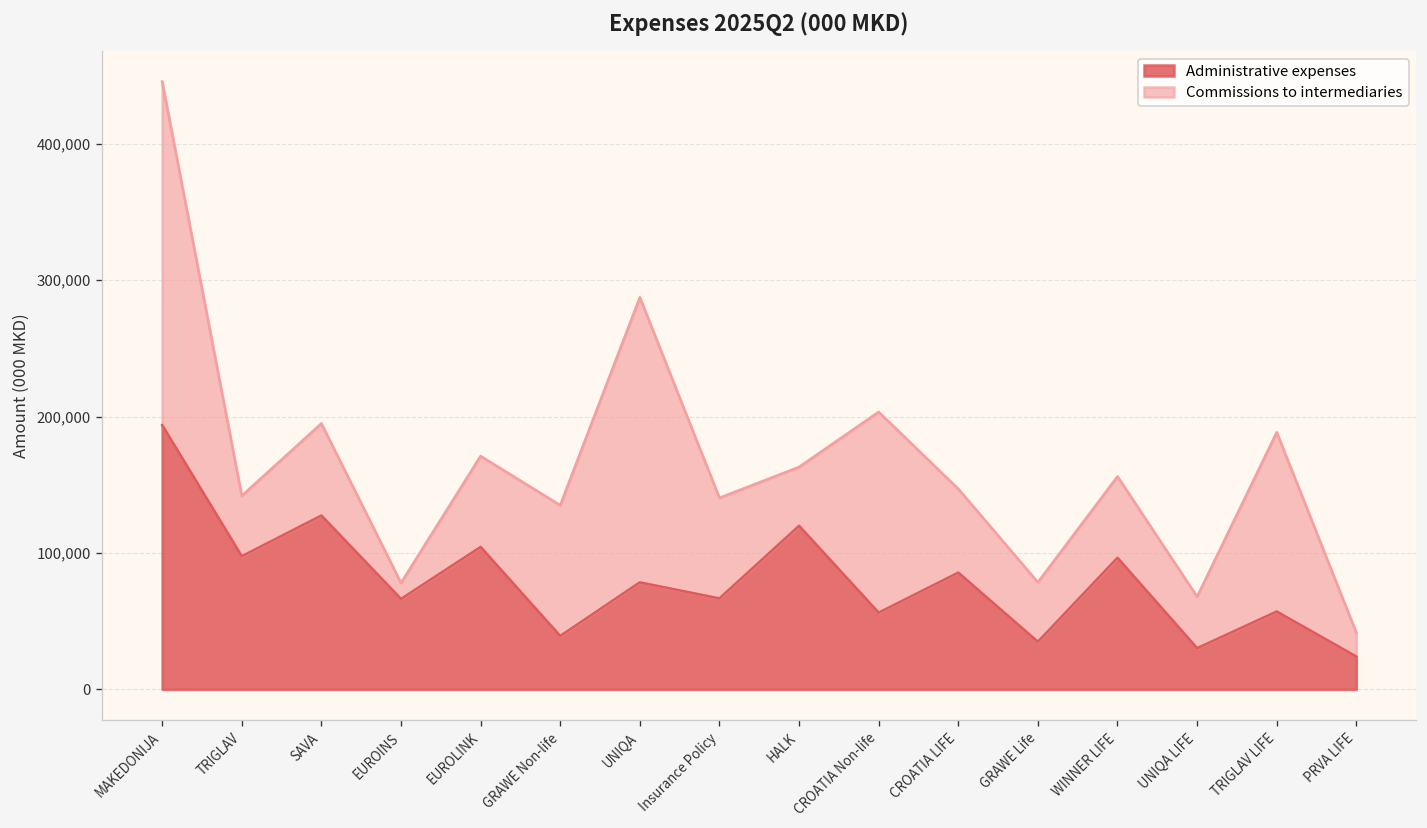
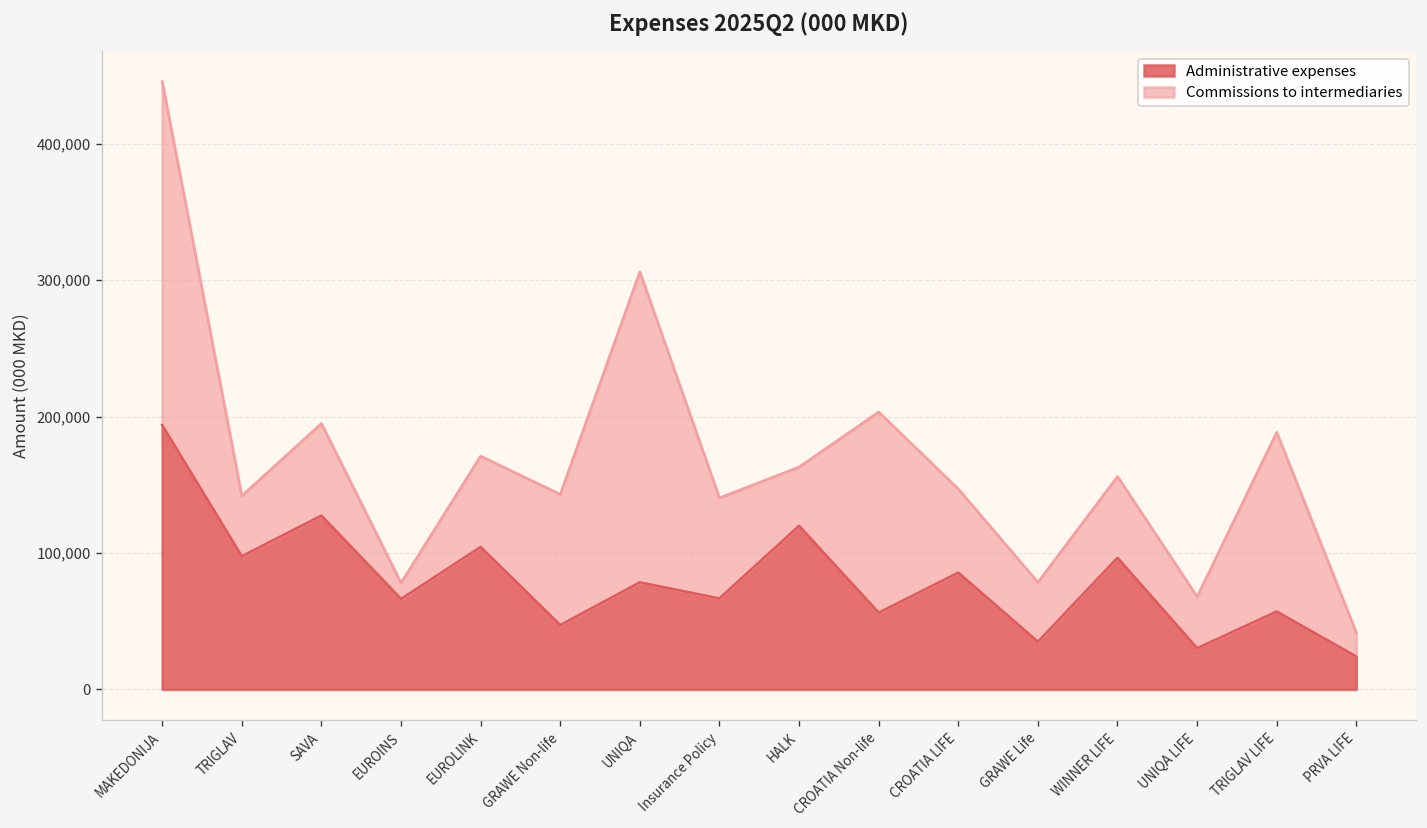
Administrative expenses, GRAWE Non-life: 39,000 -> 47,000
Commissions to intermediaries, UNIQA: 209,000 -> 228,000
